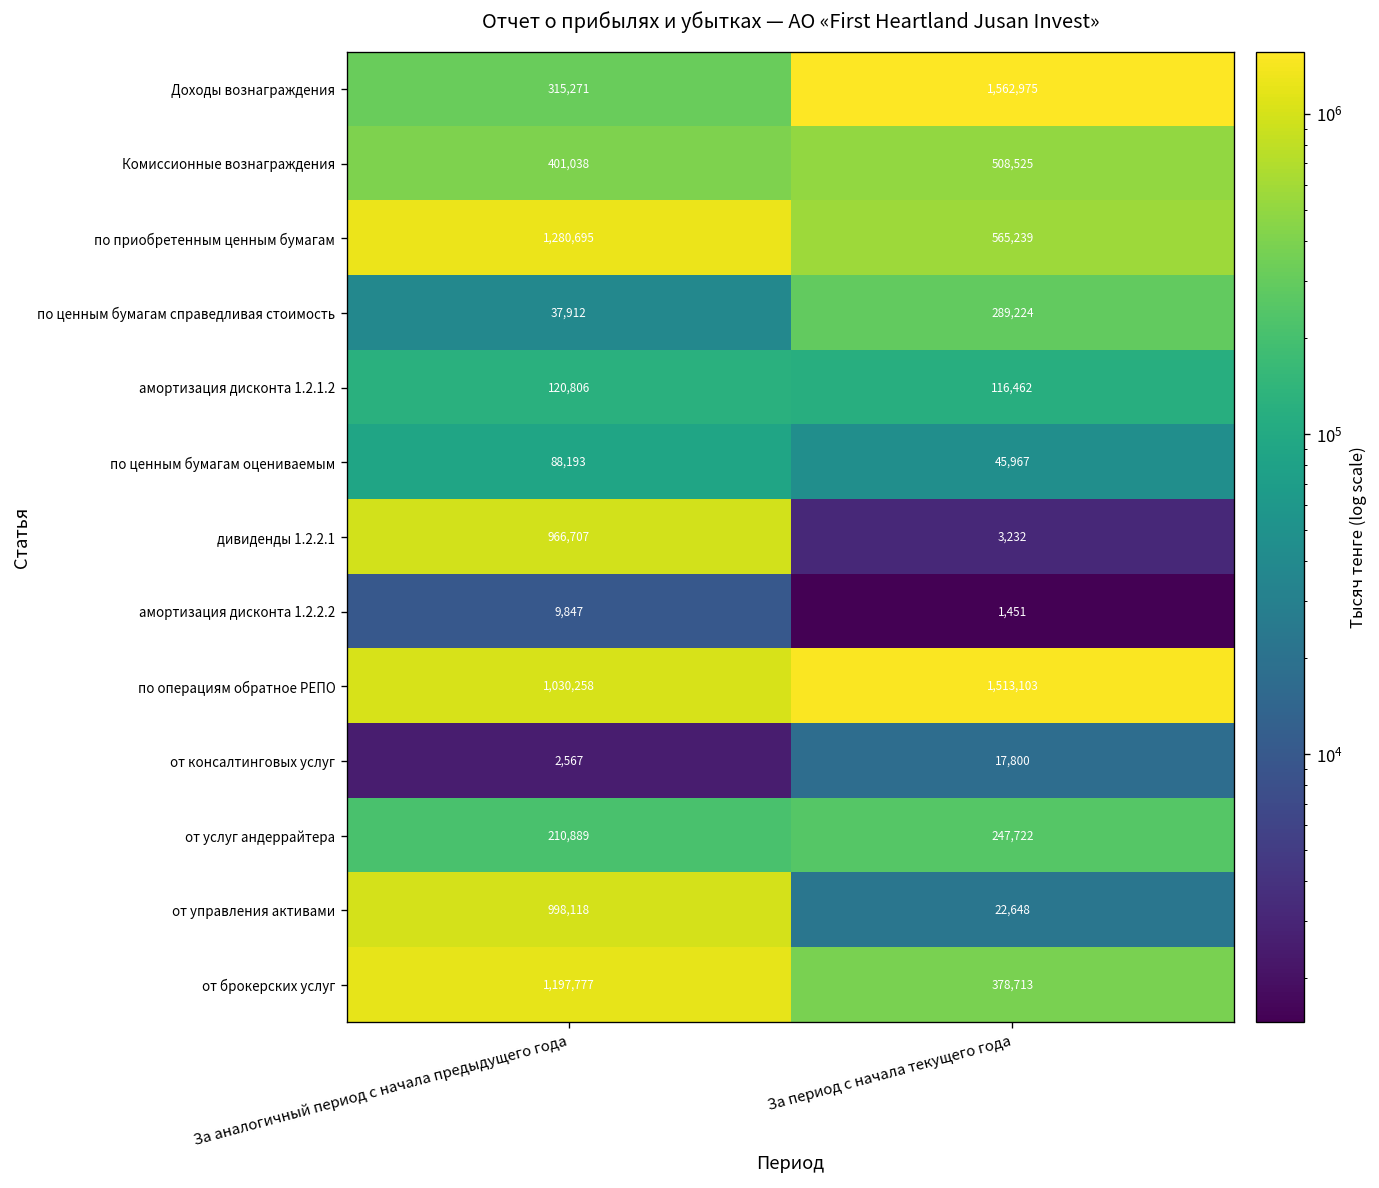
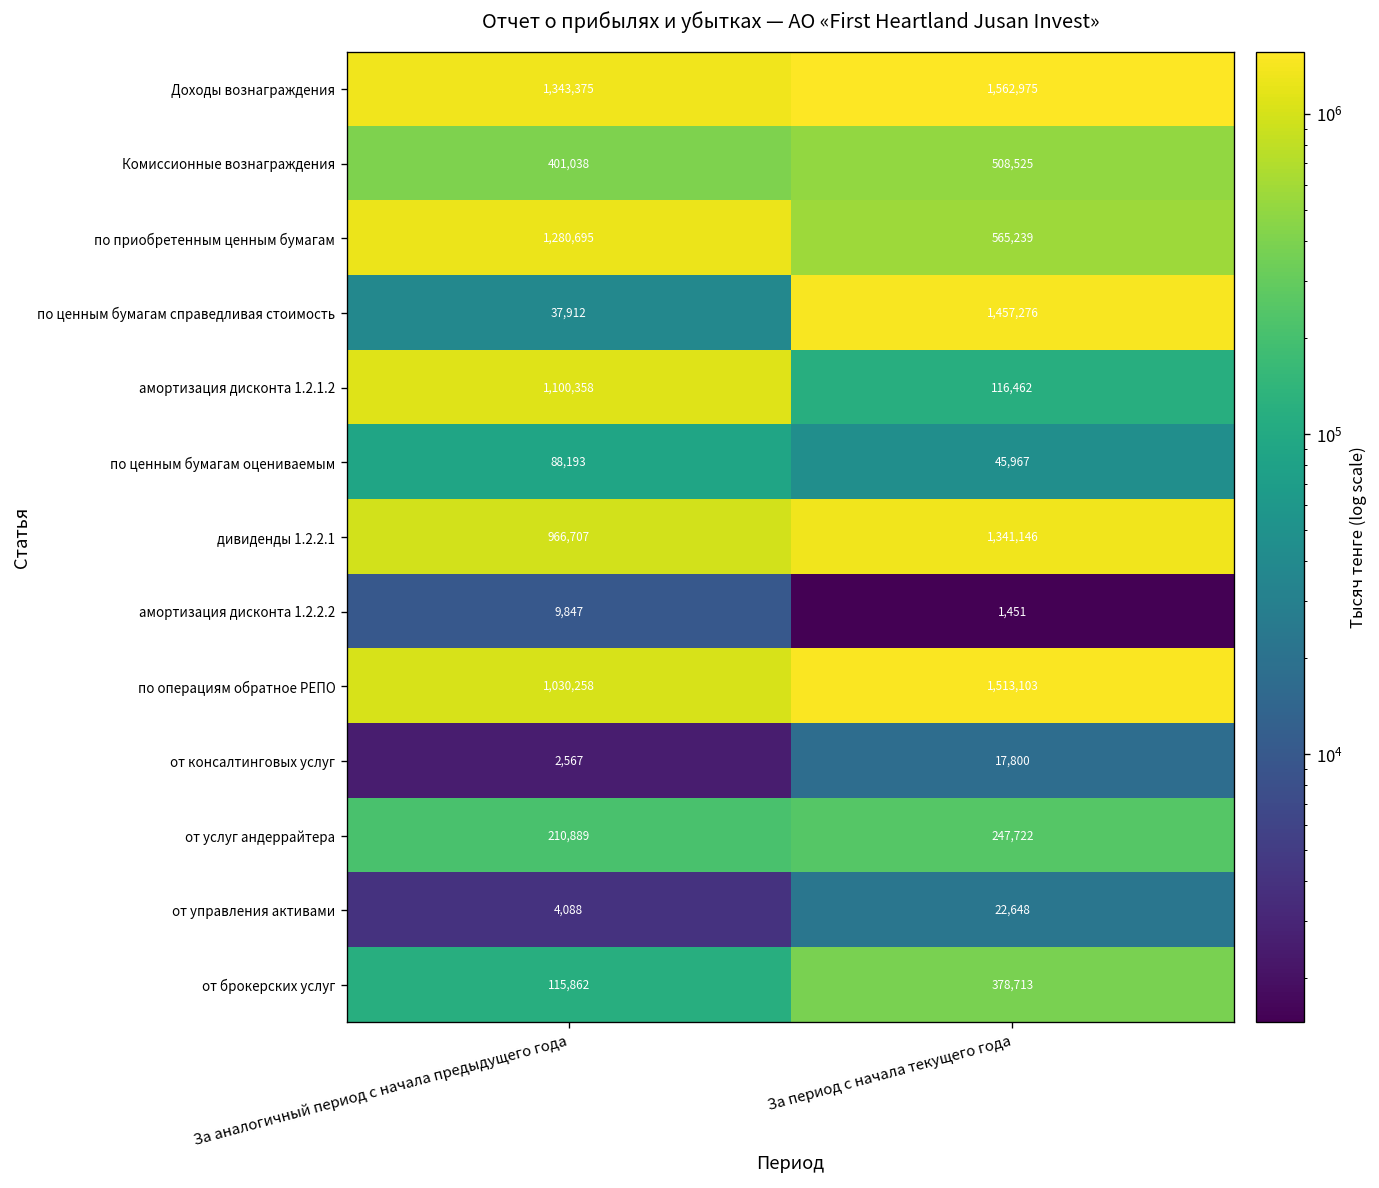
Доходы вознаграждения, За аналогичный период с начала предыдущего года: 315,271 -> 1,343,375
по ценным бумагам справедливая стоимость, За период с начала текущего года: 289,224 -> 1,457,276
амортизация дисконта 1.2.1.2, За аналогичный период с начала предыдущего года: 120,806 -> 1,100,358
дивиденды 1.2.2.1, За период с начала текущего года: 3,232 -> 1,341,146
от управления активами, За аналогичный период с начала предыдущего года: 998,118 -> 4,088
от брокерских услуг, За аналогичный период с начала предыдущего года: 1,197,777 -> 115,862
